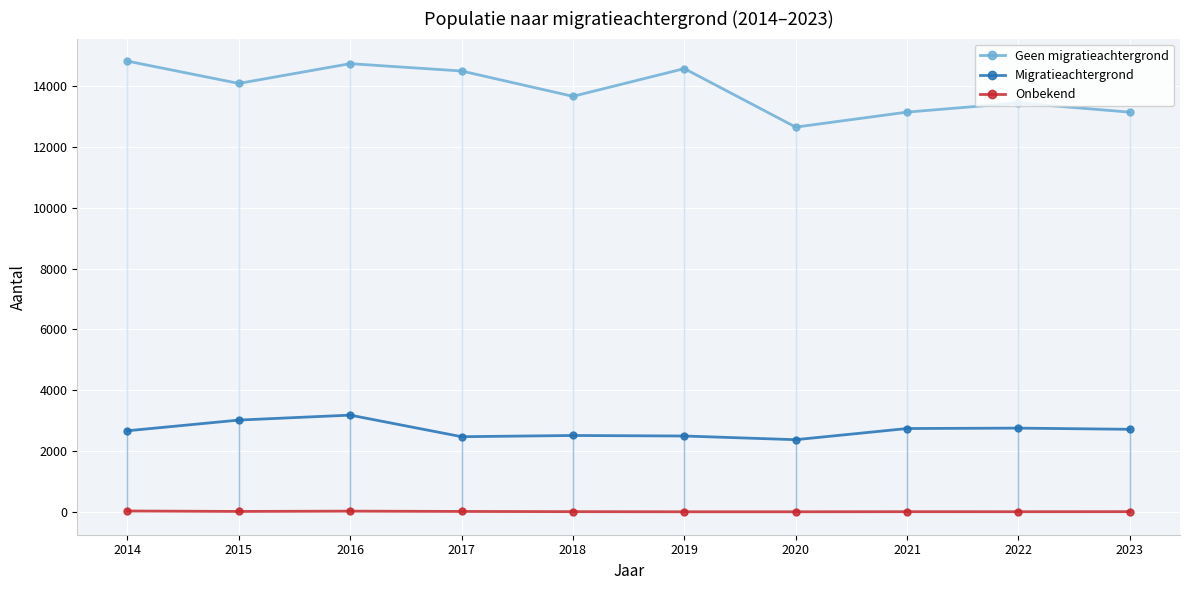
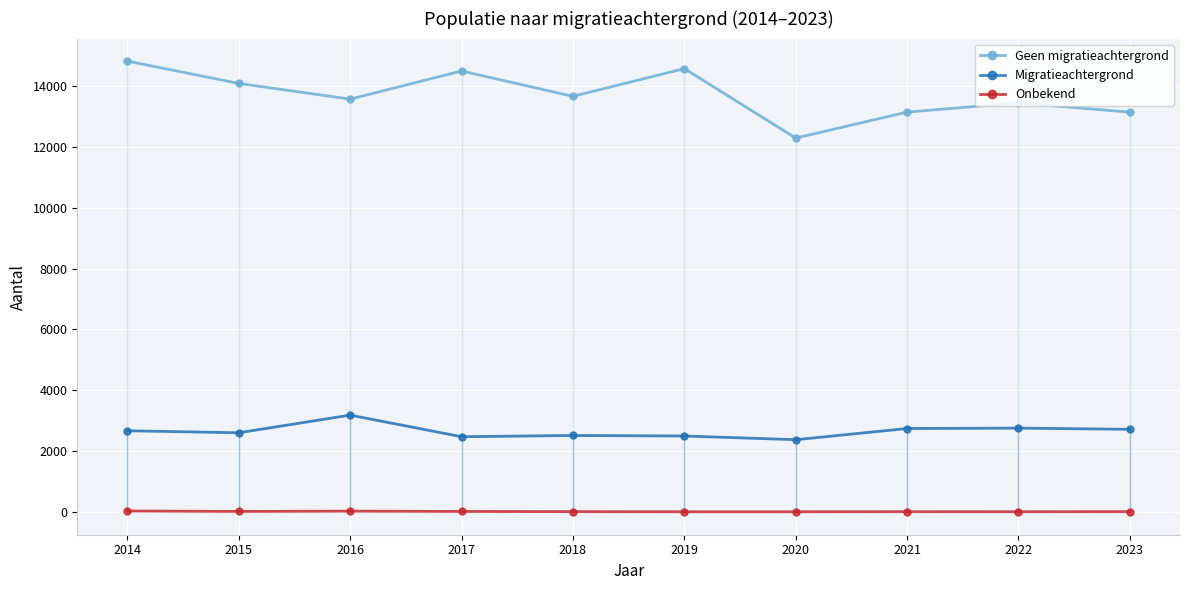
Migratieachtergrond, 2015: 3000 -> 2600
Geen migratieachtergrond, 2016: 14700 -> 13600
Geen migratieachtergrond, 2020: 12600 -> 12300
